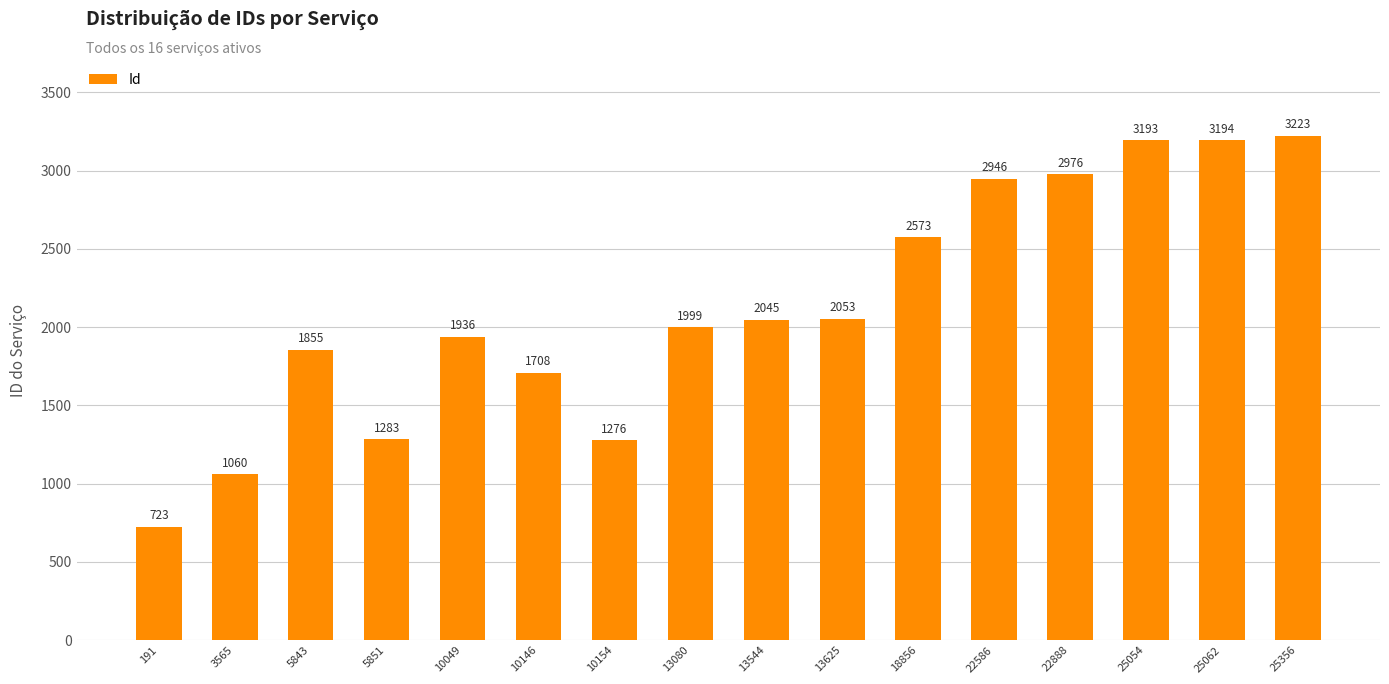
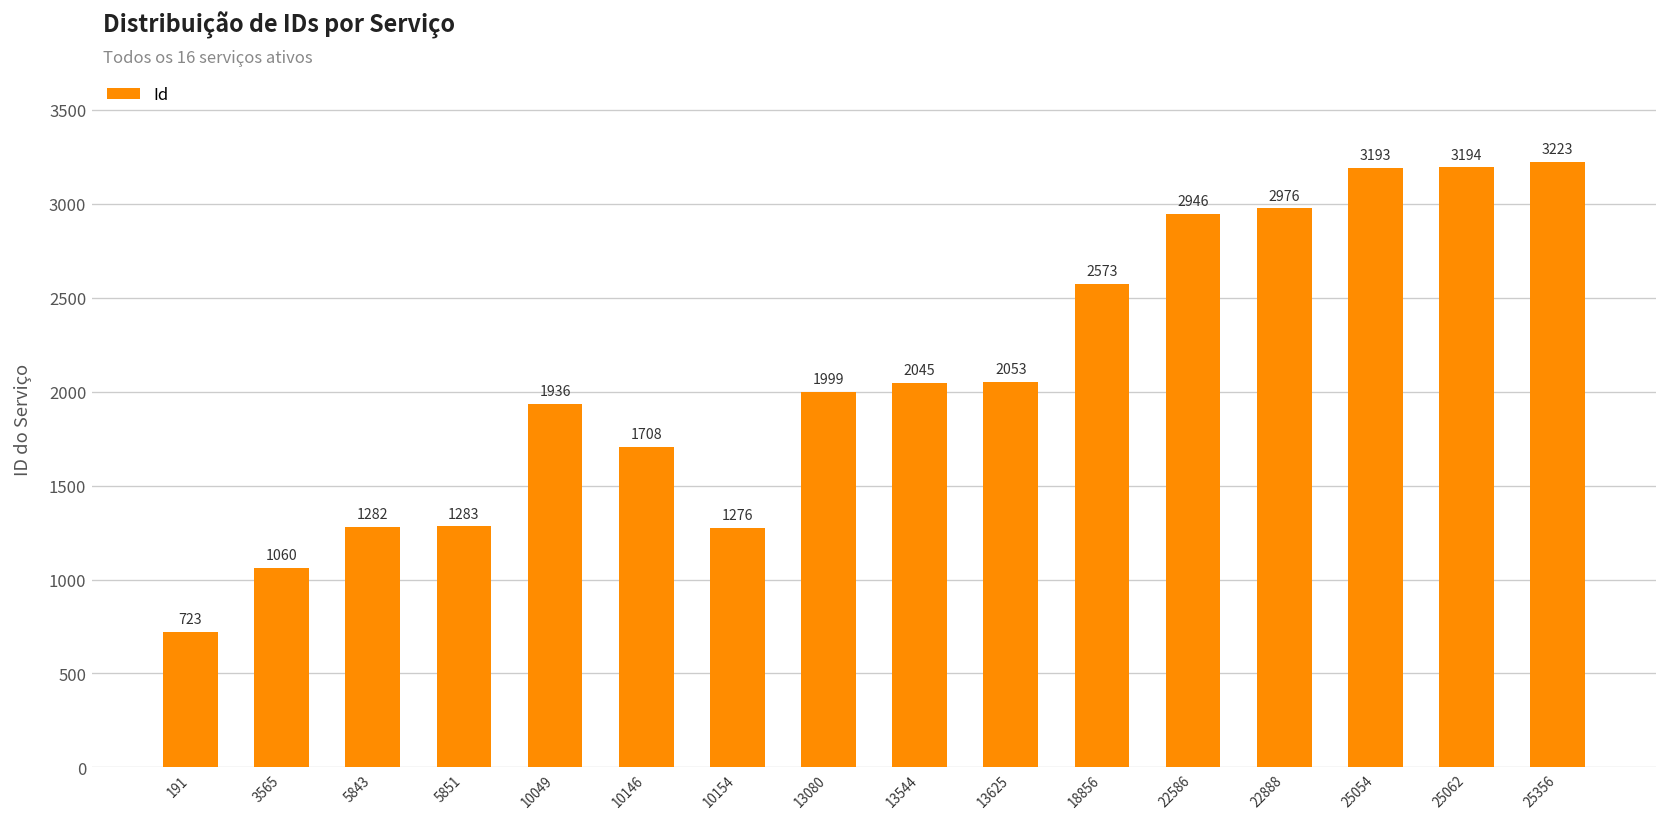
5843: 1855 -> 1282
